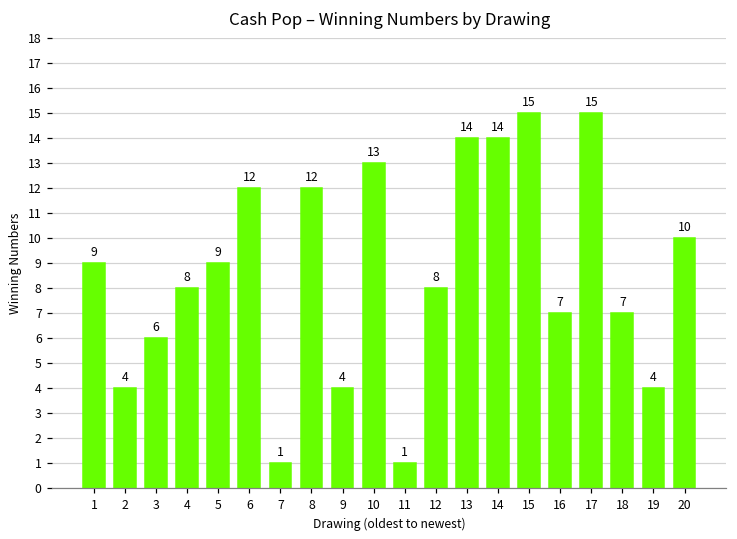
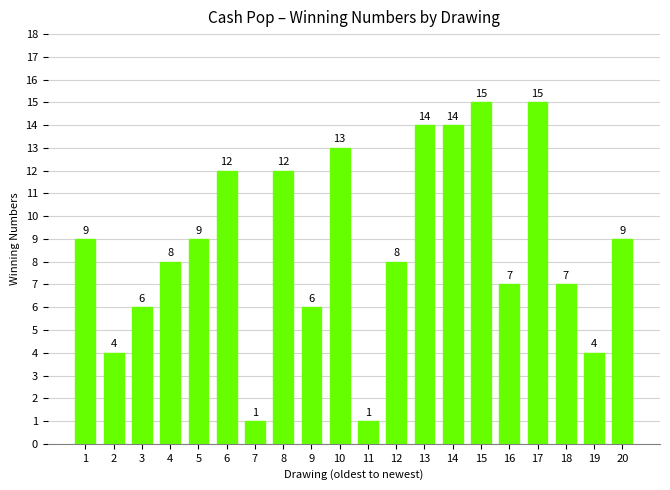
9: 4 -> 6
20: 10 -> 9
